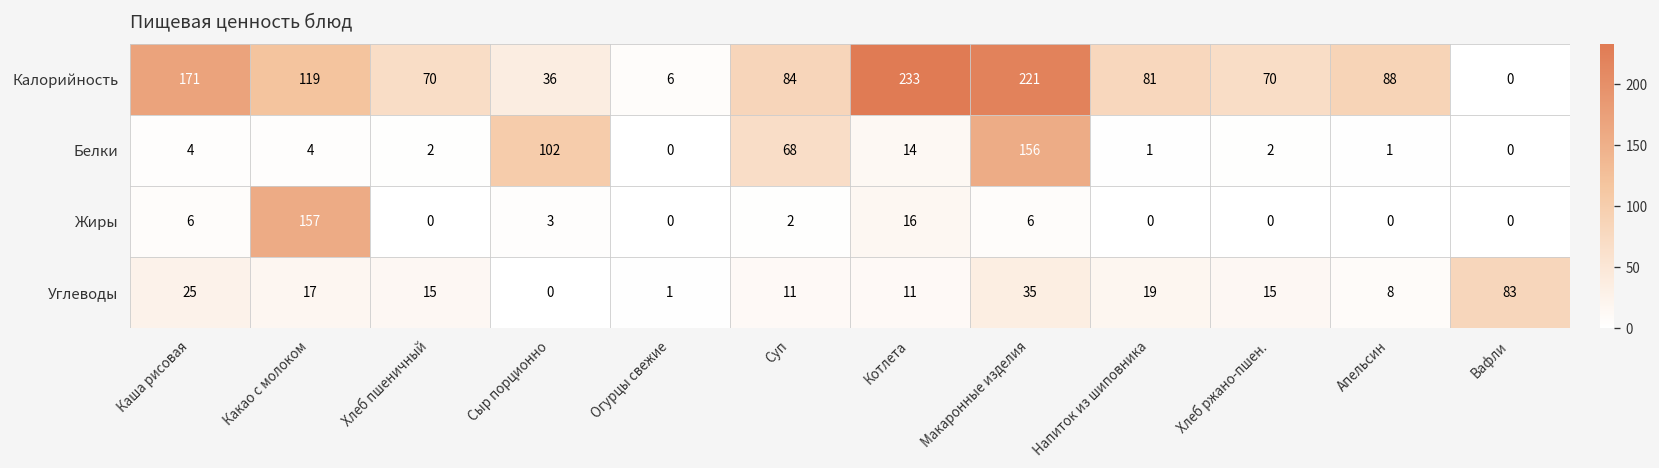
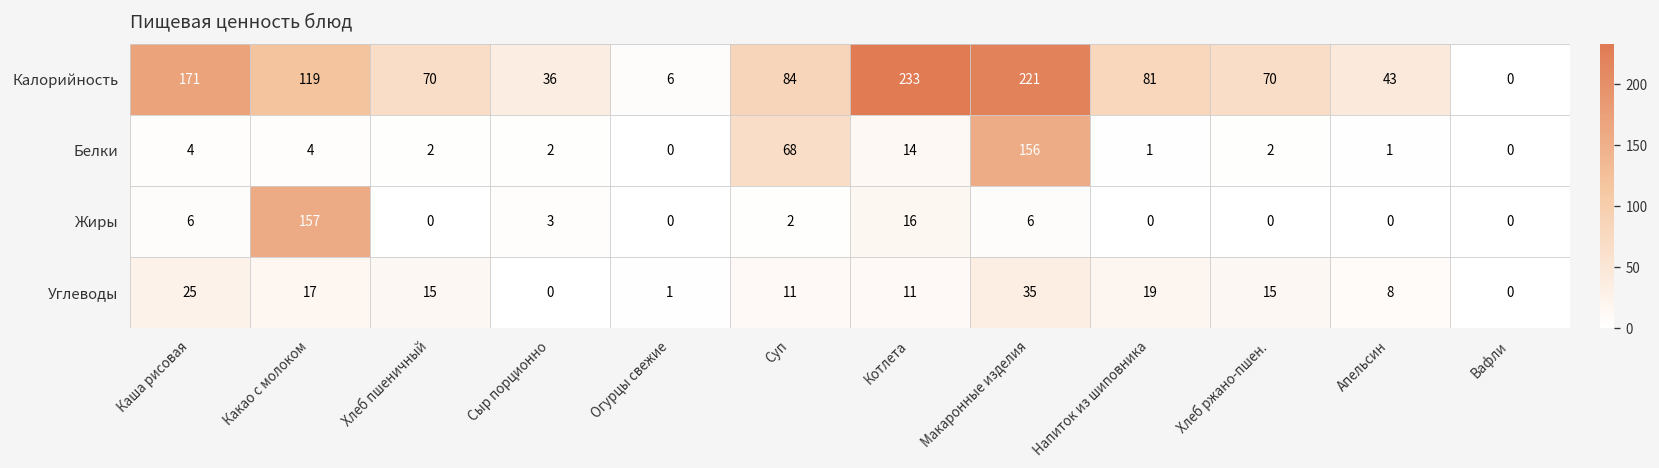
Калорийность, Апельсин: 88 -> 43
Белки, Сыр порционно: 102 -> 2
Углеводы, Вафли: 83 -> 0
